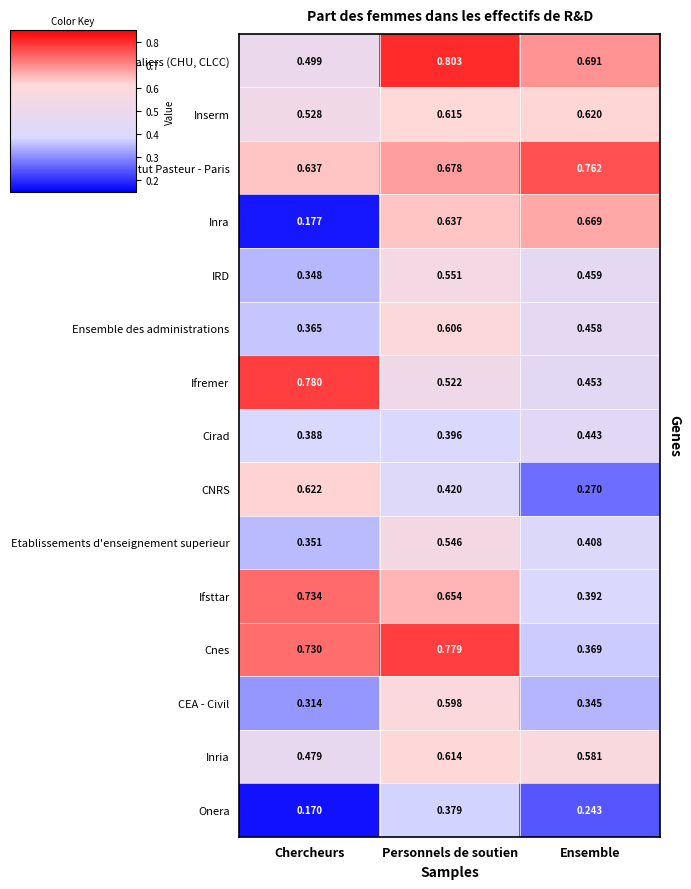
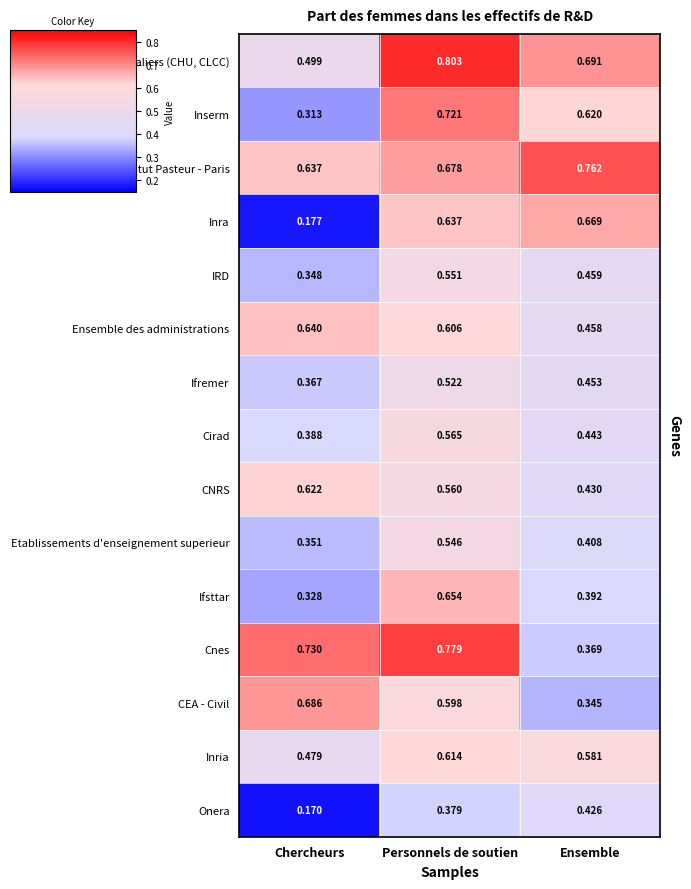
Inserm, Chercheurs: 0.528 -> 0.313
Inserm, Personnels de soutien: 0.615 -> 0.721
Ensemble des administrations, Chercheurs: 0.365 -> 0.640
Ifremer, Chercheurs: 0.780 -> 0.367
Cirad, Personnels de soutien: 0.396 -> 0.565
CNRS, Personnels de soutien: 0.420 -> 0.560
CNRS, Ensemble: 0.270 -> 0.430
Ifsttar, Chercheurs: 0.734 -> 0.328
CEA - Civil, Chercheurs: 0.314 -> 0.686
Onera, Ensemble: 0.243 -> 0.426
